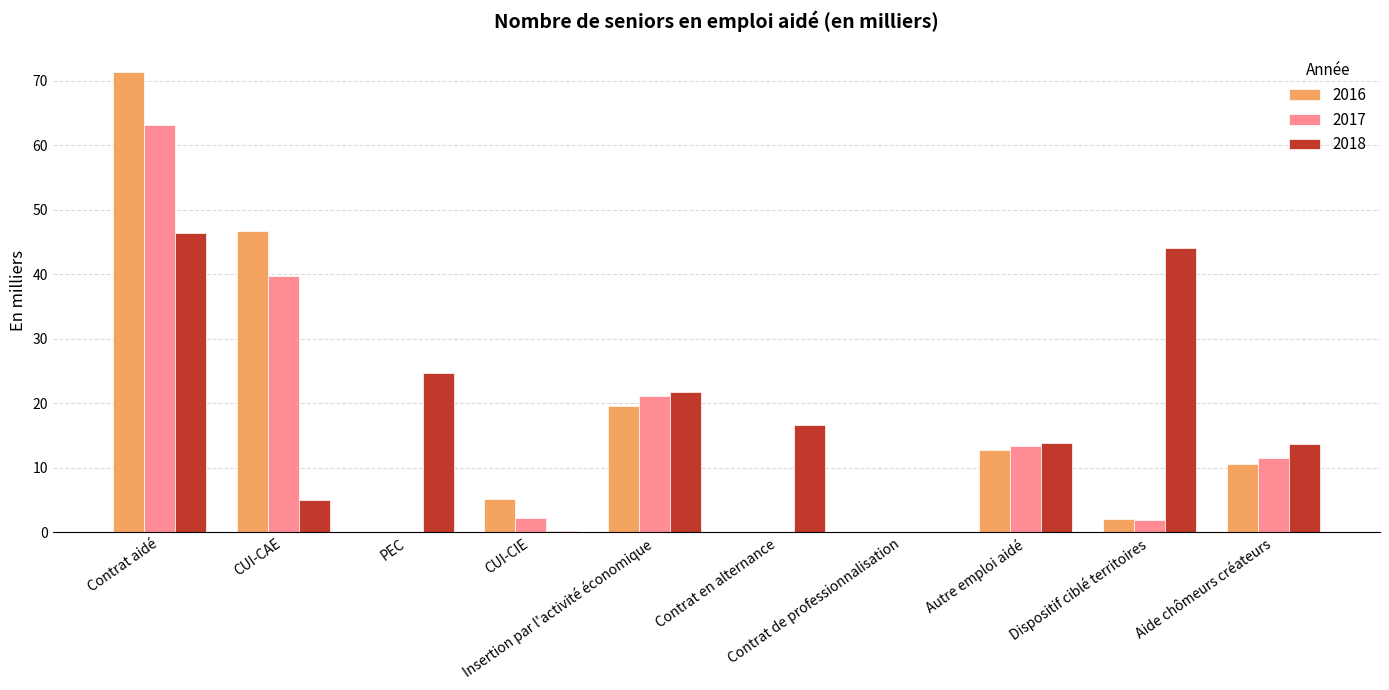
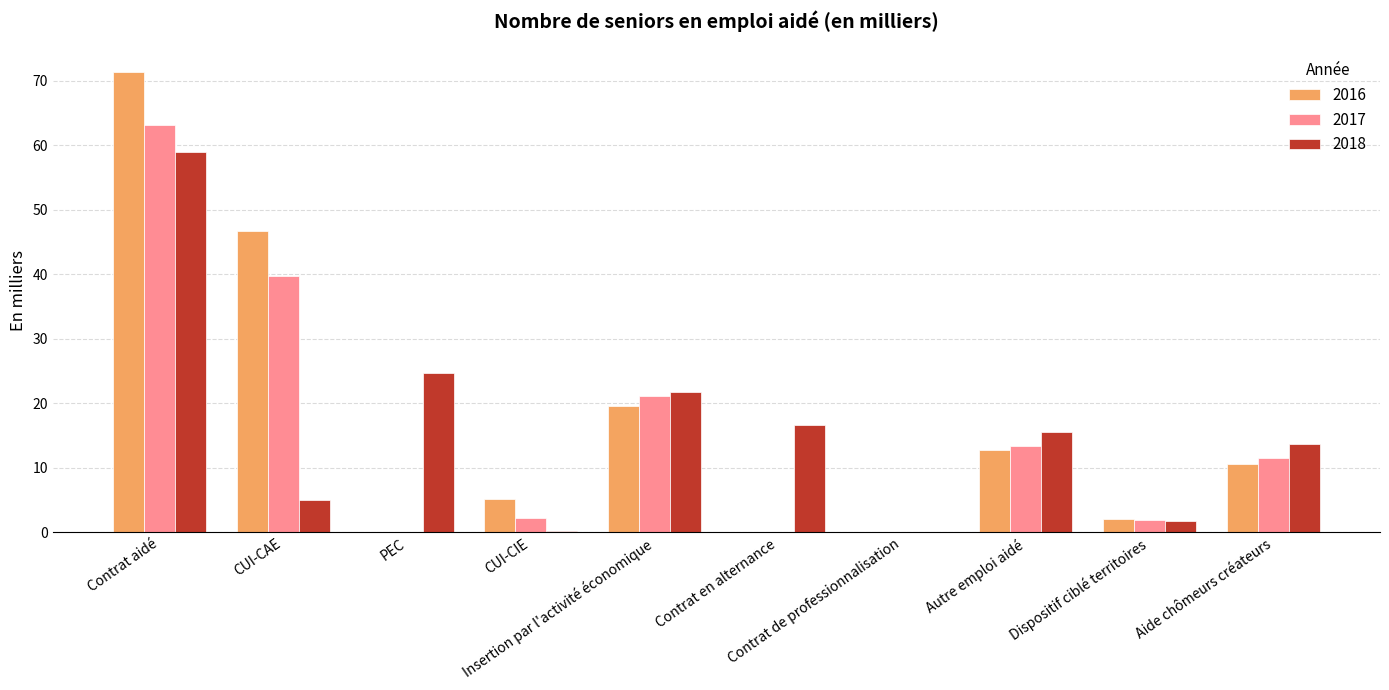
2018, Contrat aidé: 46 -> 59
2018, Autre emploi aidé: 14 -> 15
2018, Dispositif ciblé territoires: 44 -> 2
